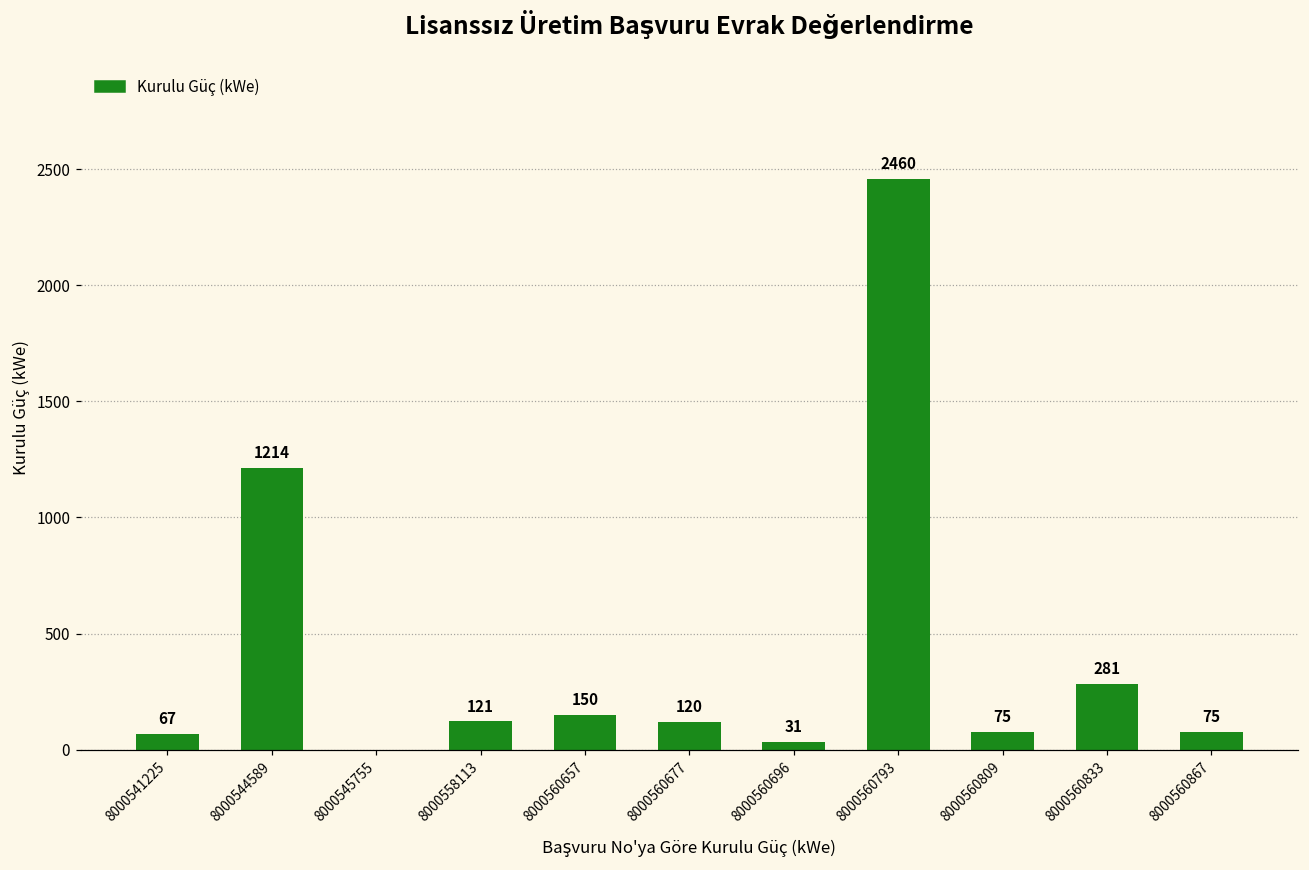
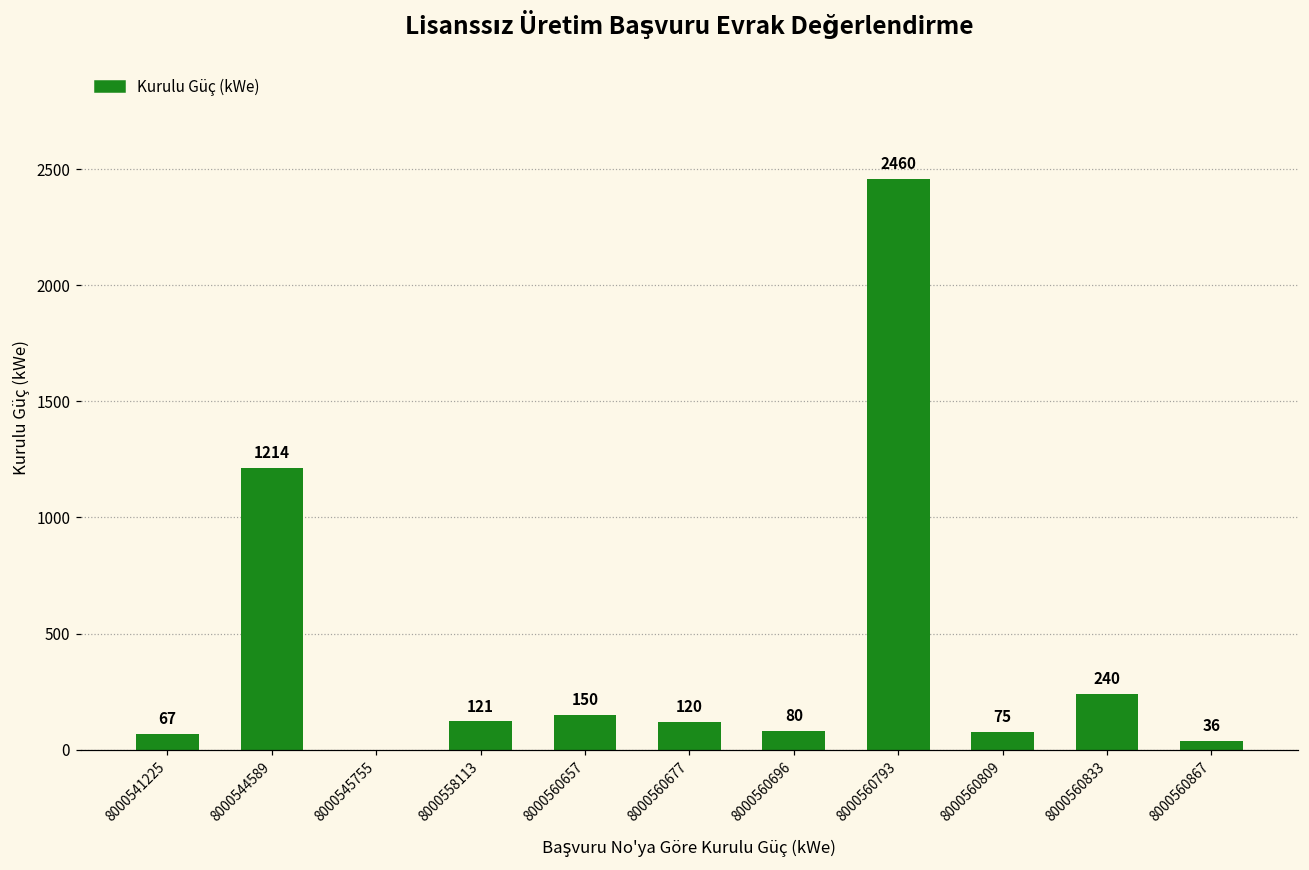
8000560696: 31 -> 80
8000560833: 281 -> 240
8000560867: 75 -> 36
